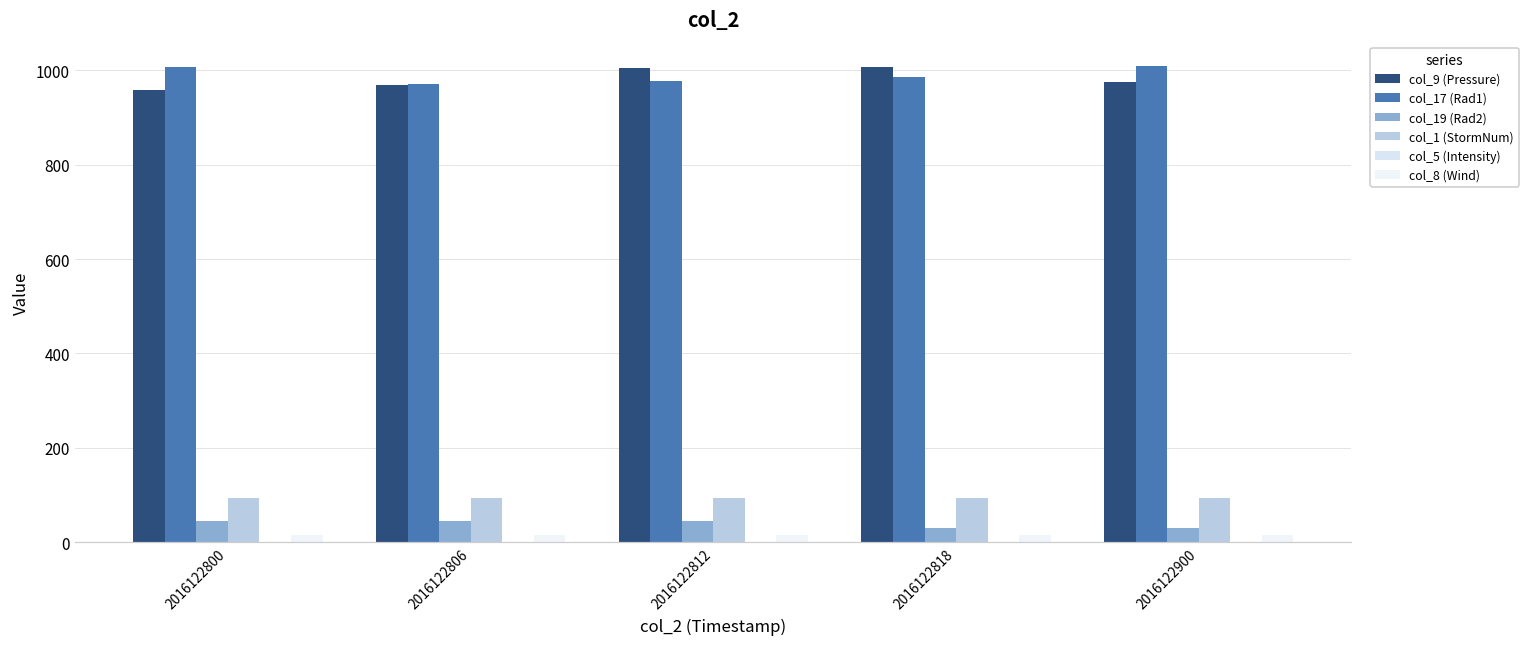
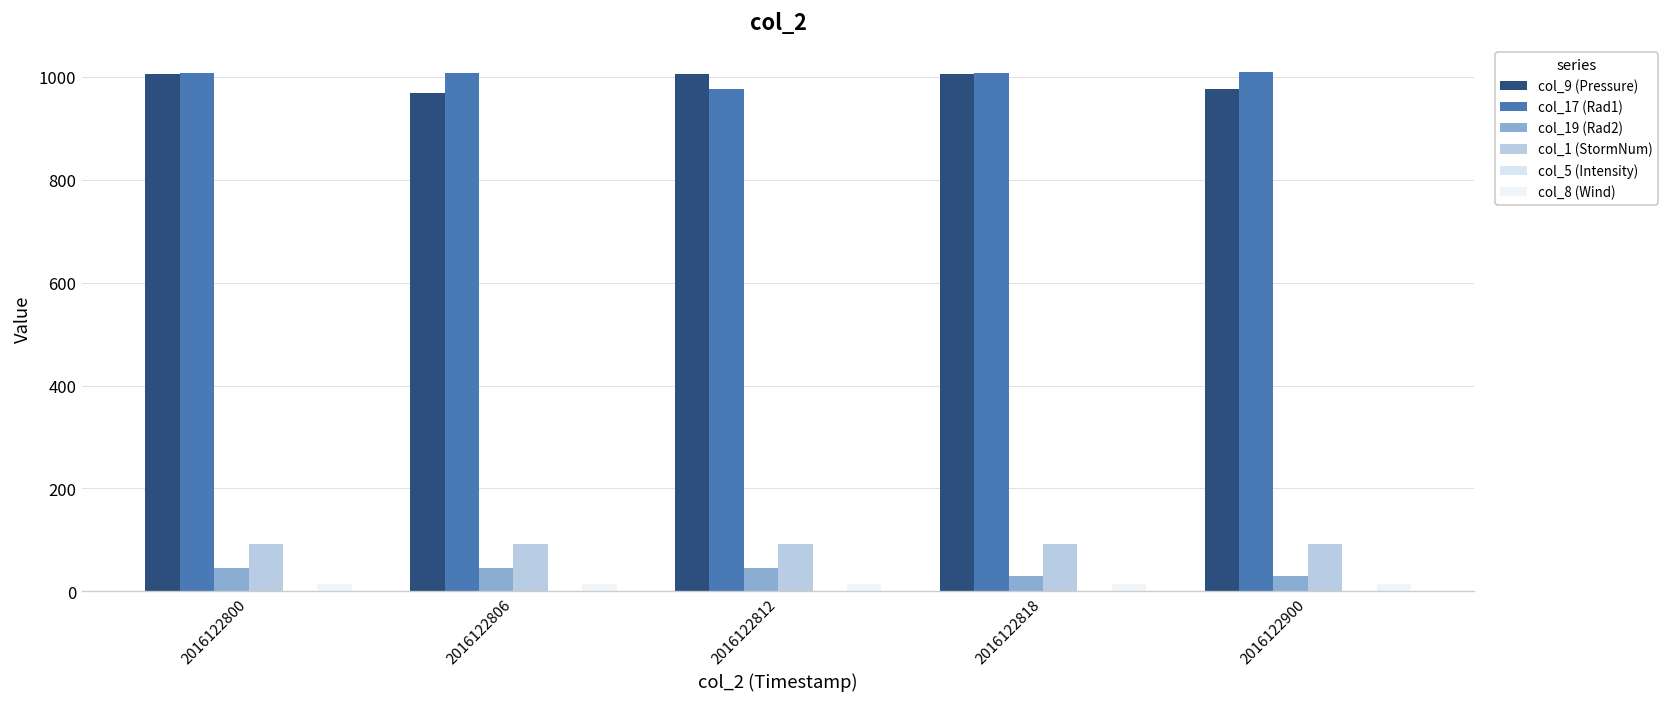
col_9 (Pressure), 2016122800: 960 -> 1010
col_17 (Rad1), 2016122806: 970 -> 1010
col_17 (Rad1), 2016122818: 990 -> 1010
